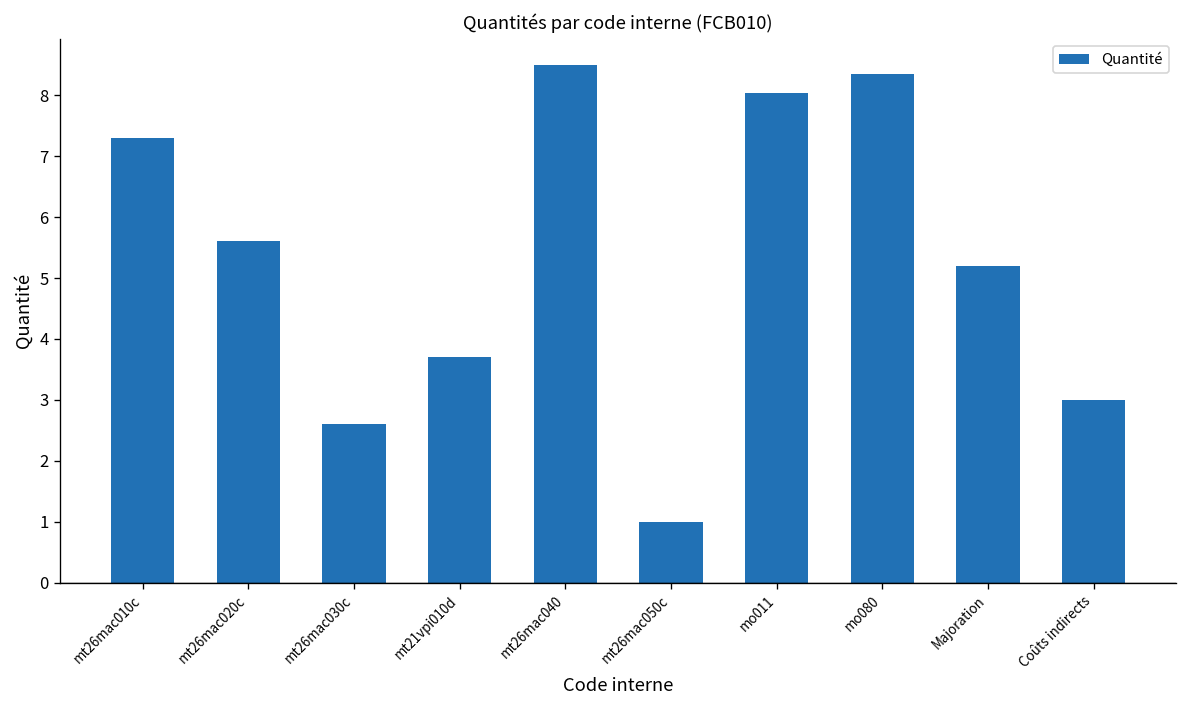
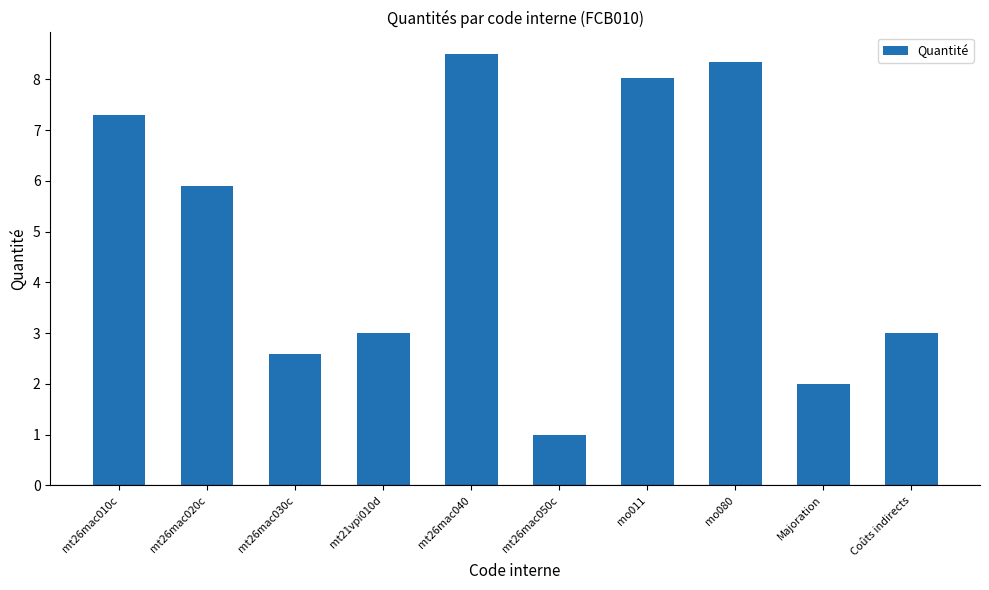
mt26mac020c: 5.6 -> 5.9
mt21vpi010d: 3.7 -> 3.0
Majoration: 5.2 -> 2.0
